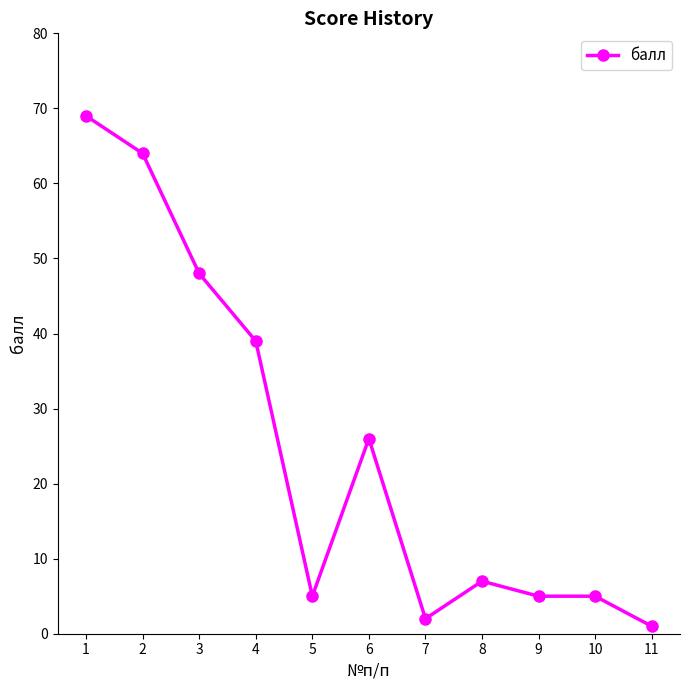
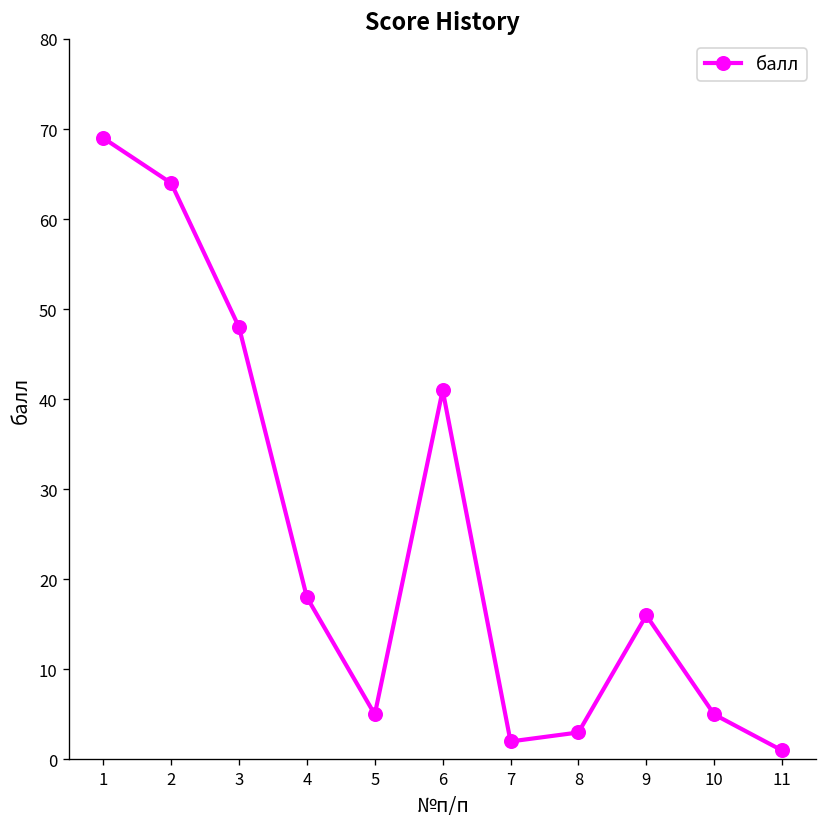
4: 39 -> 18
6: 26 -> 41
8: 7 -> 3
9: 5 -> 16
